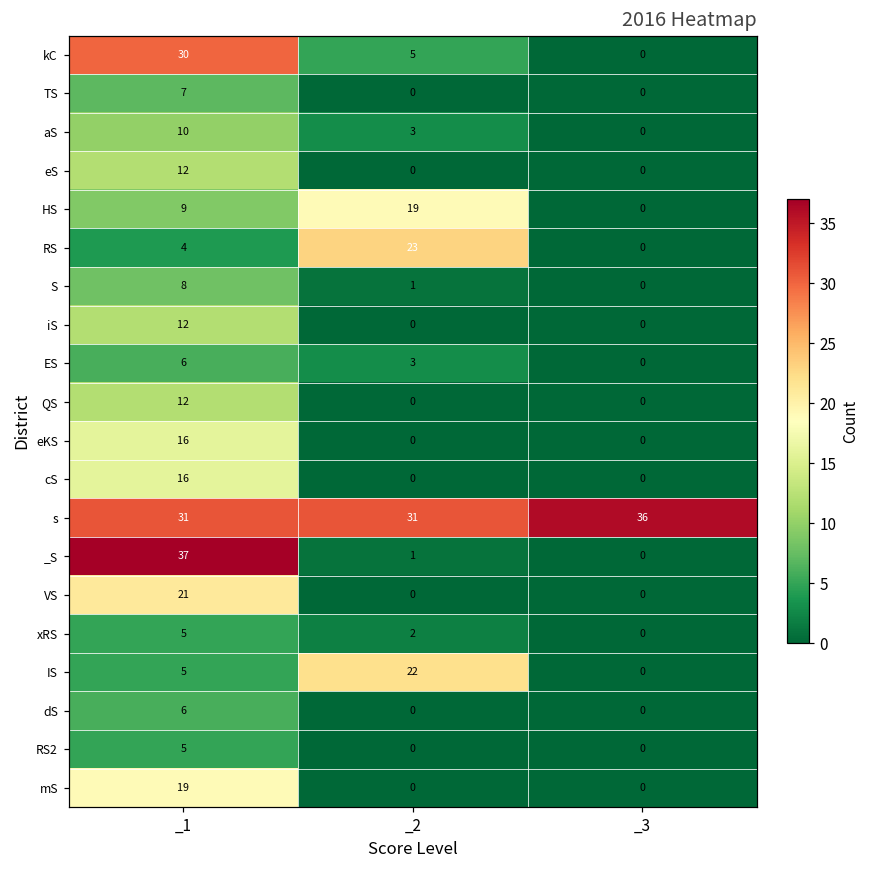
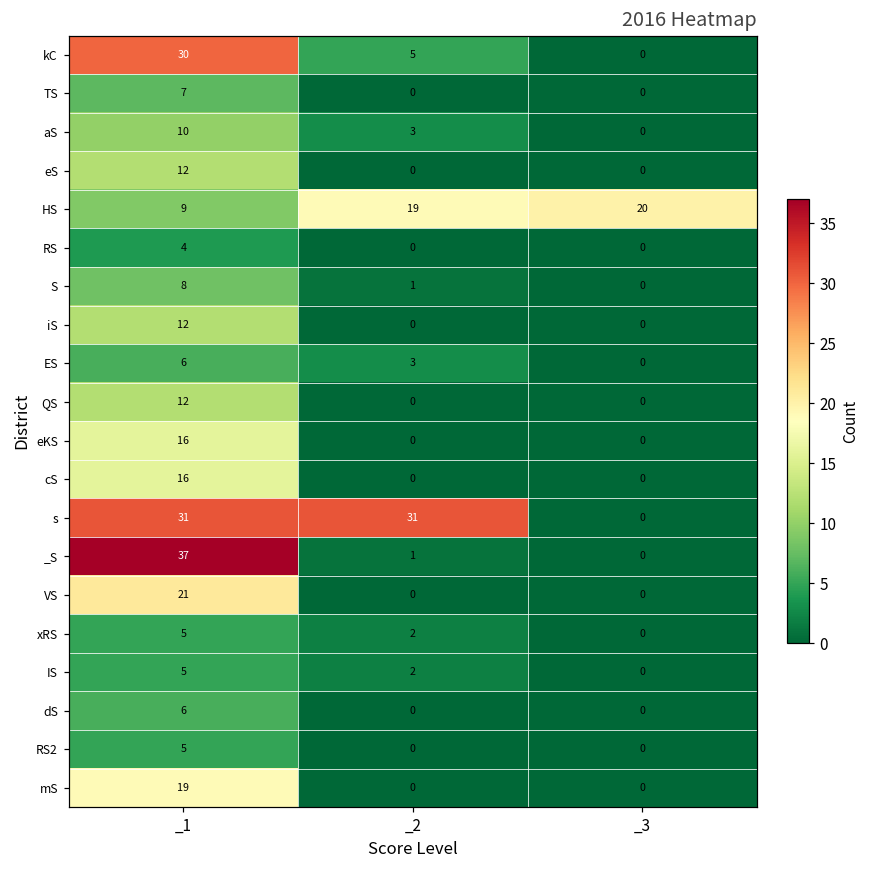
HS, _3: 0 -> 20
RS, _2: 23 -> 0
s, _3: 36 -> 0
IS, _2: 22 -> 2
